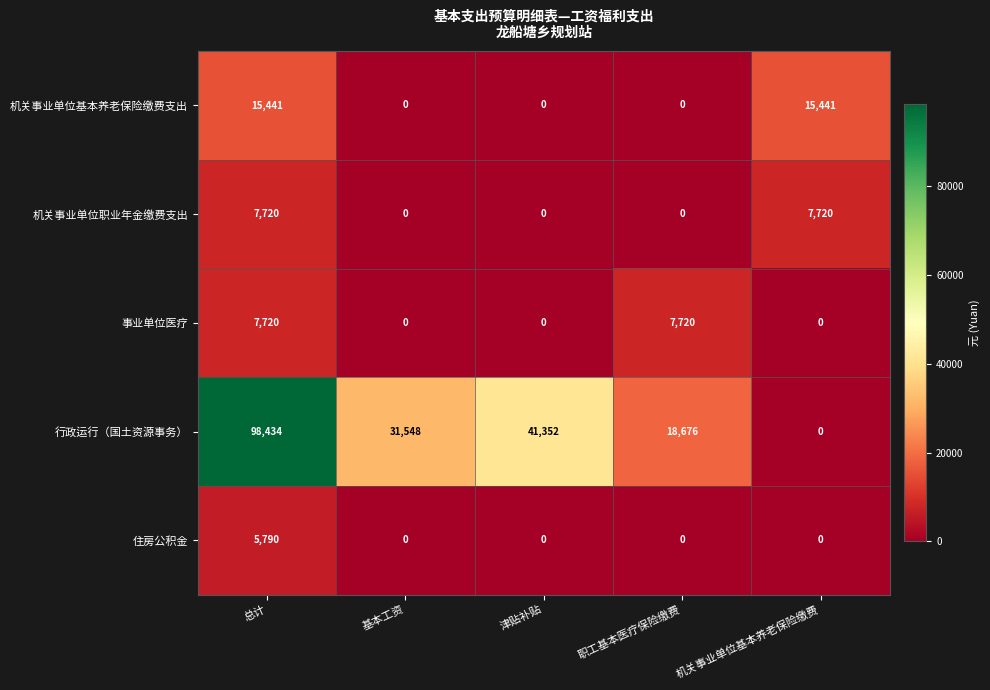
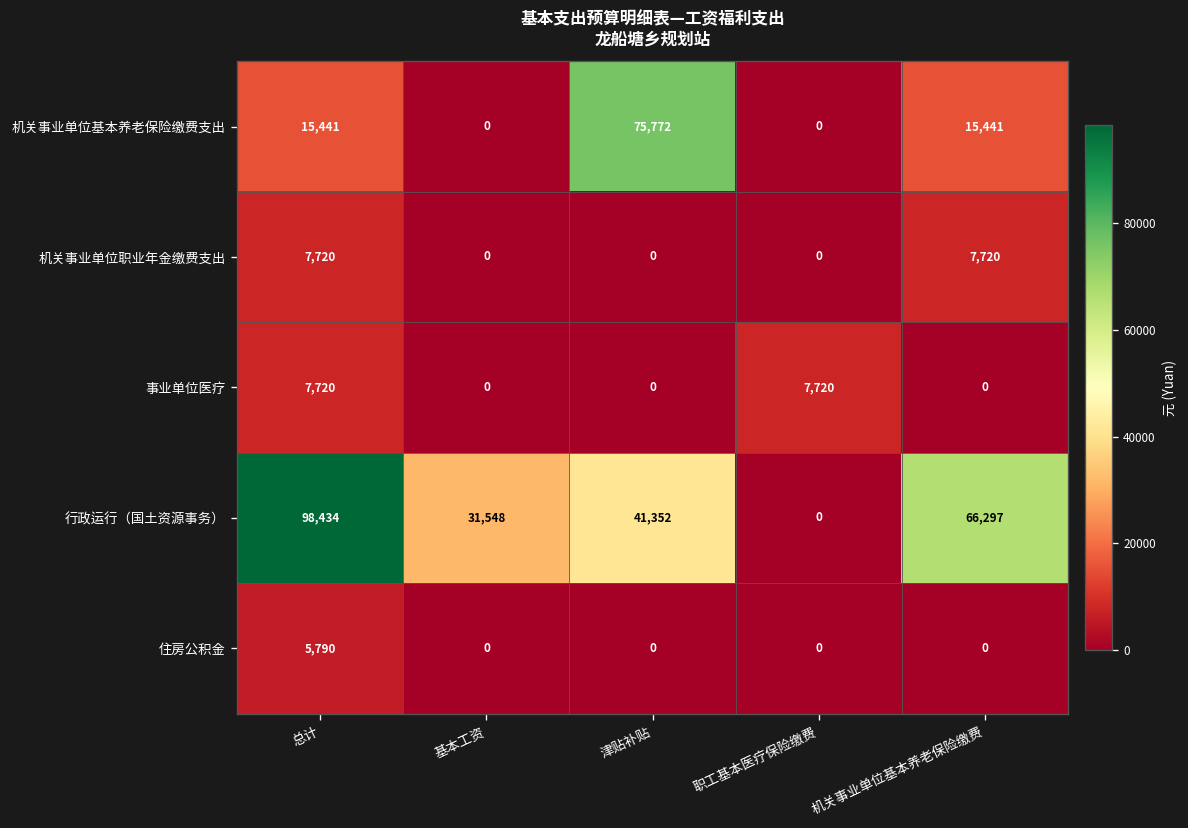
机关事业单位基本养老保险缴费支出, 津贴补贴: 0 -> 75,772
行政运行（国土资源事务）, 职工基本医疗保险缴费: 18,676 -> 0
行政运行（国土资源事务）, 机关事业单位基本养老保险缴费: 0 -> 66,297
